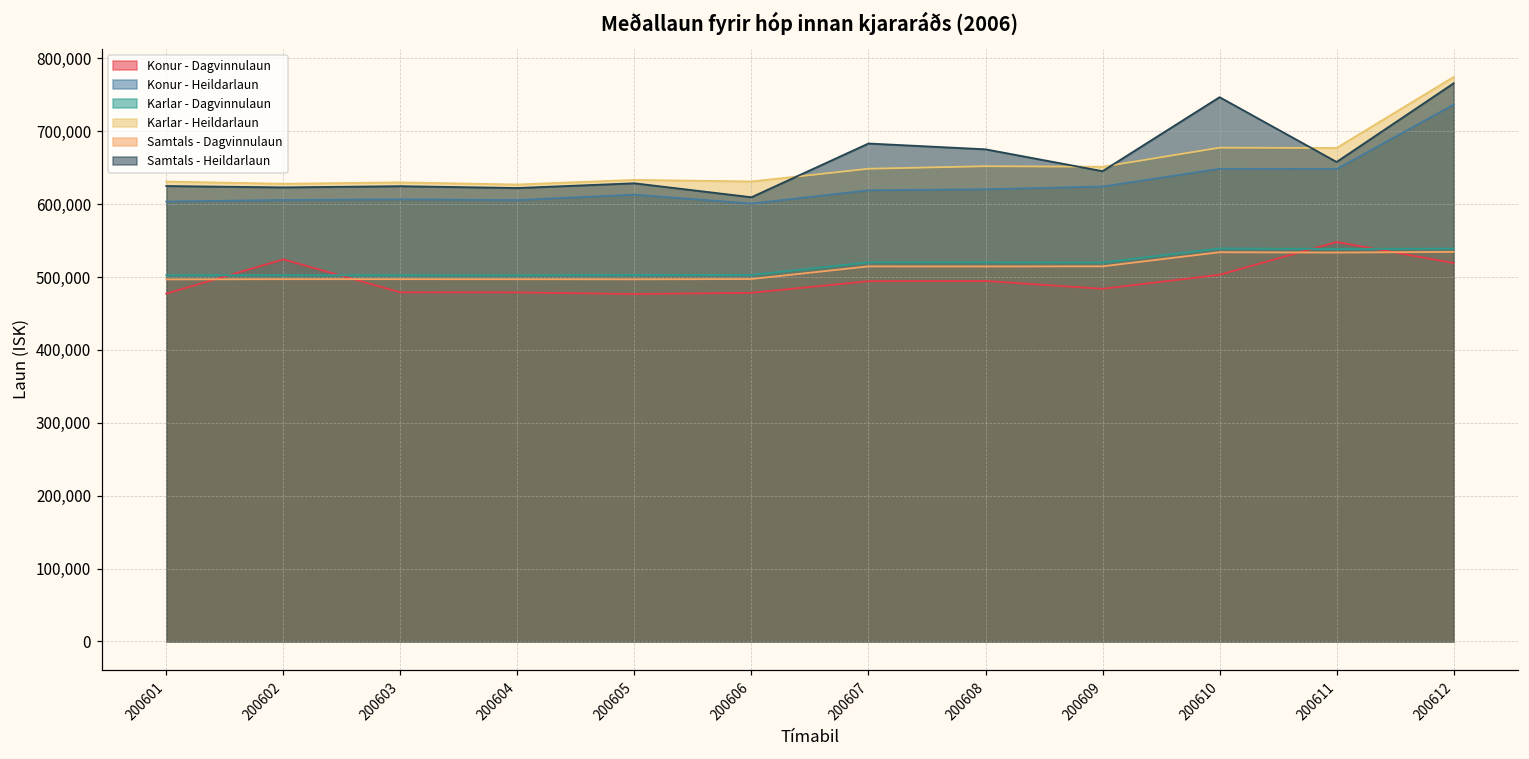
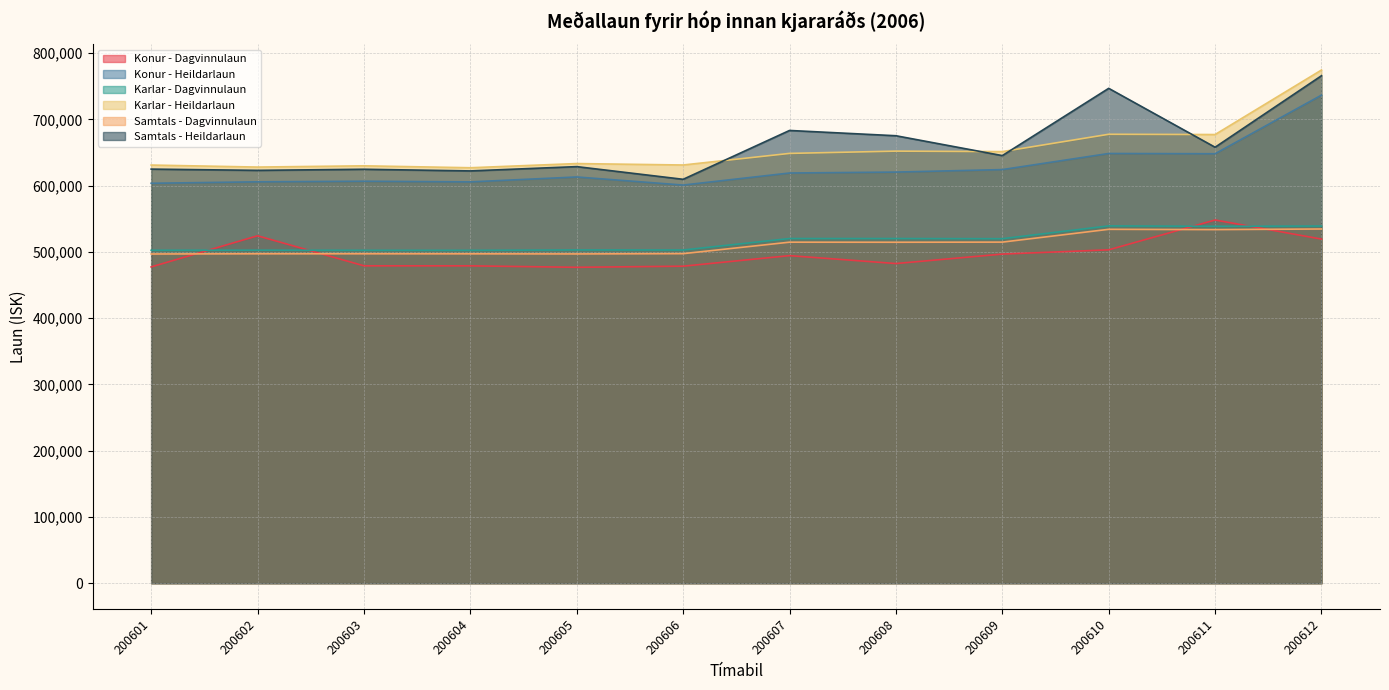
Konur - Dagvinnulaun, 200608: 490,000 -> 480,000
Konur - Dagvinnulaun, 200609: 480,000 -> 500,000
